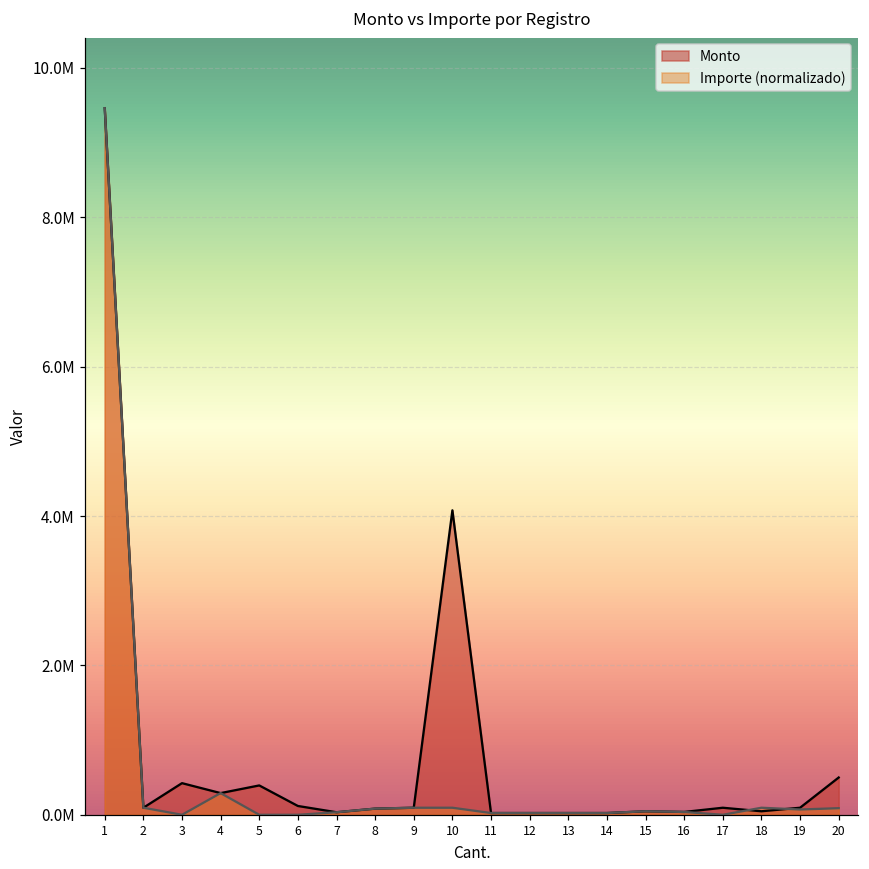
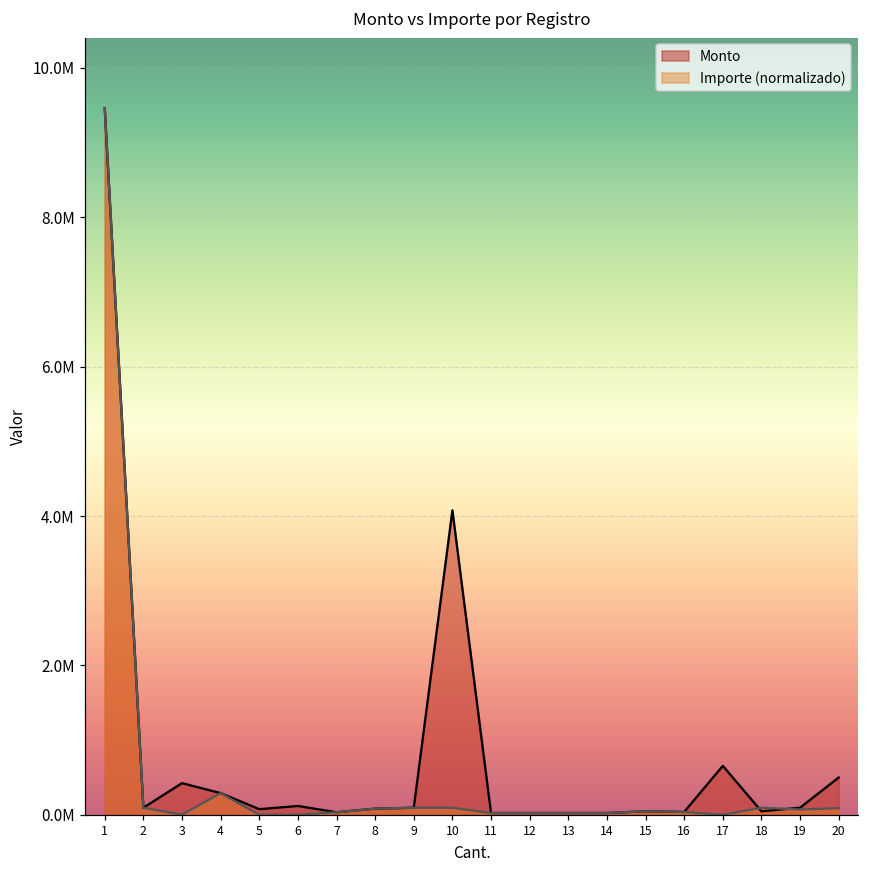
Monto, 5: 400000 -> 100000
Monto, 17: 100000 -> 700000
